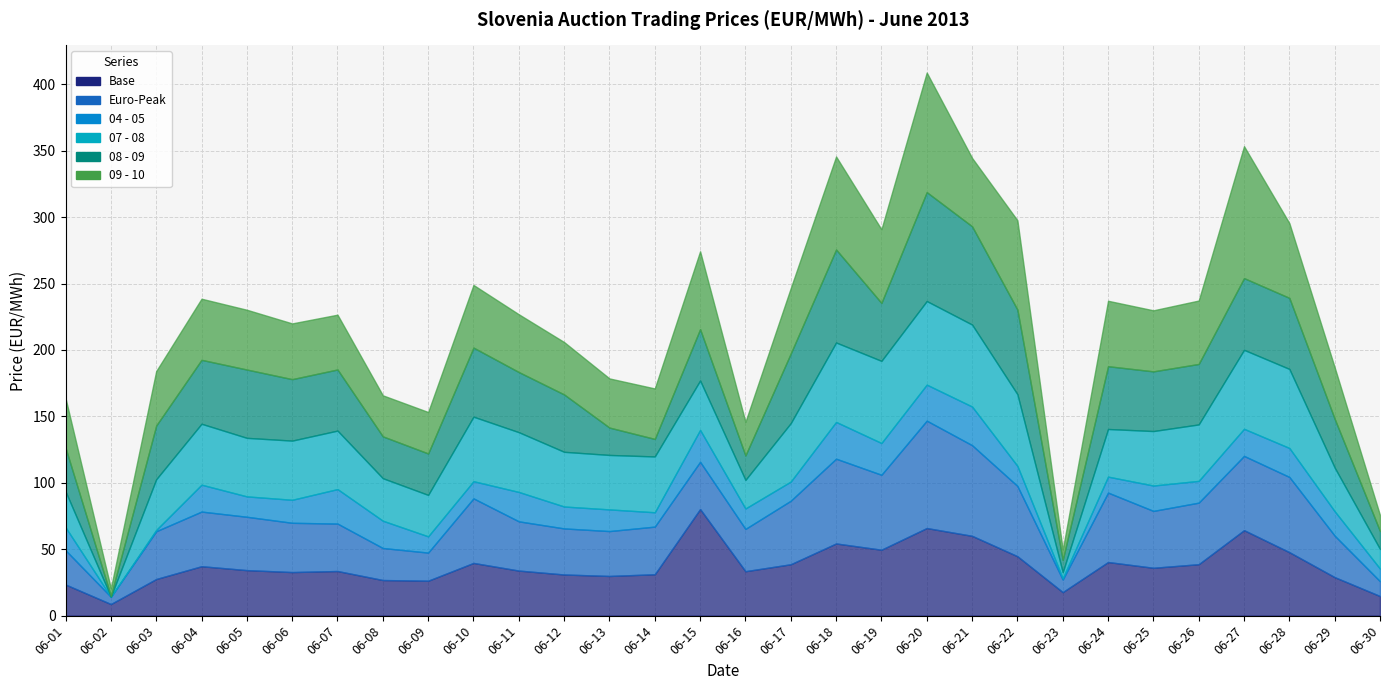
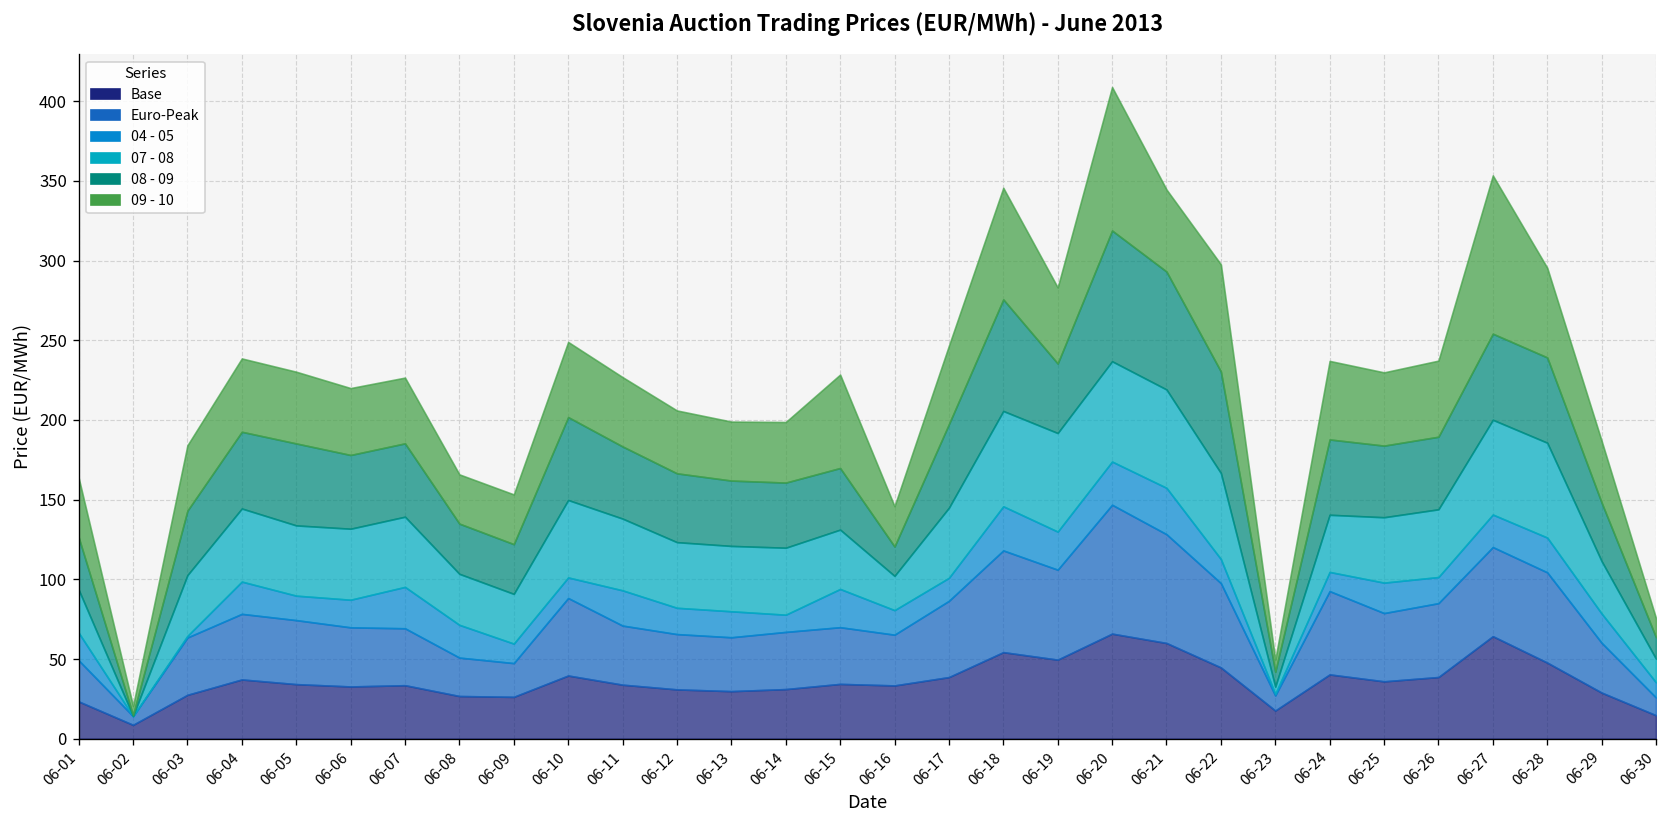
08 - 09, 06-13: 21 -> 41
08 - 09, 06-14: 13 -> 41
Base, 06-15: 80 -> 34
09 - 10, 06-19: 55 -> 48
